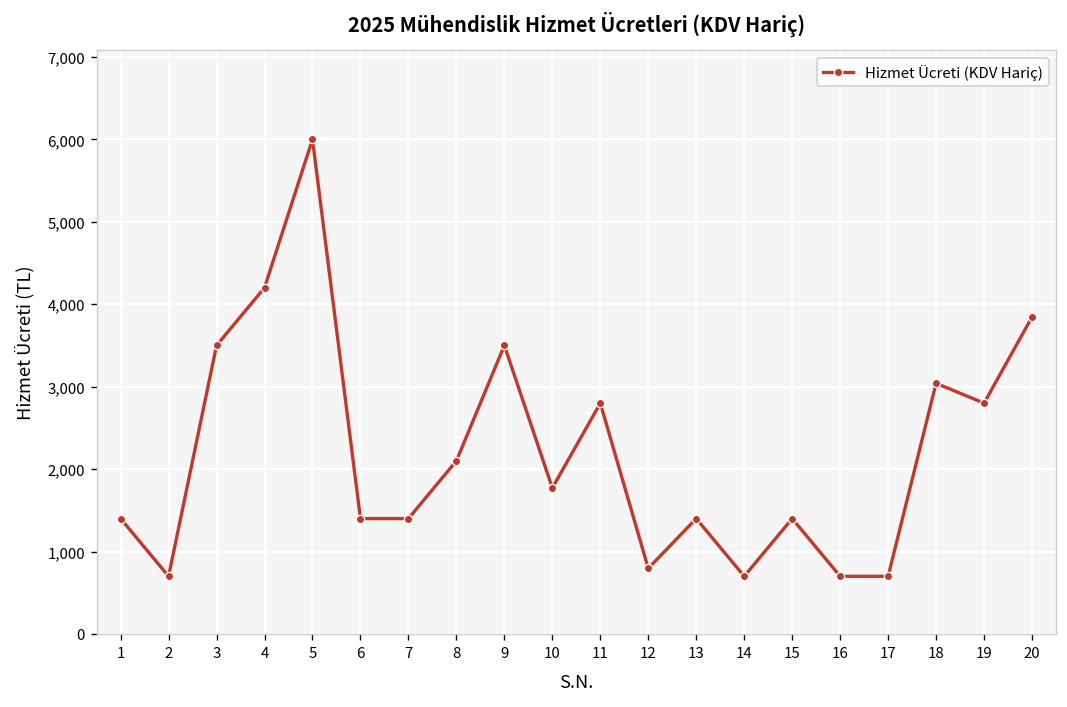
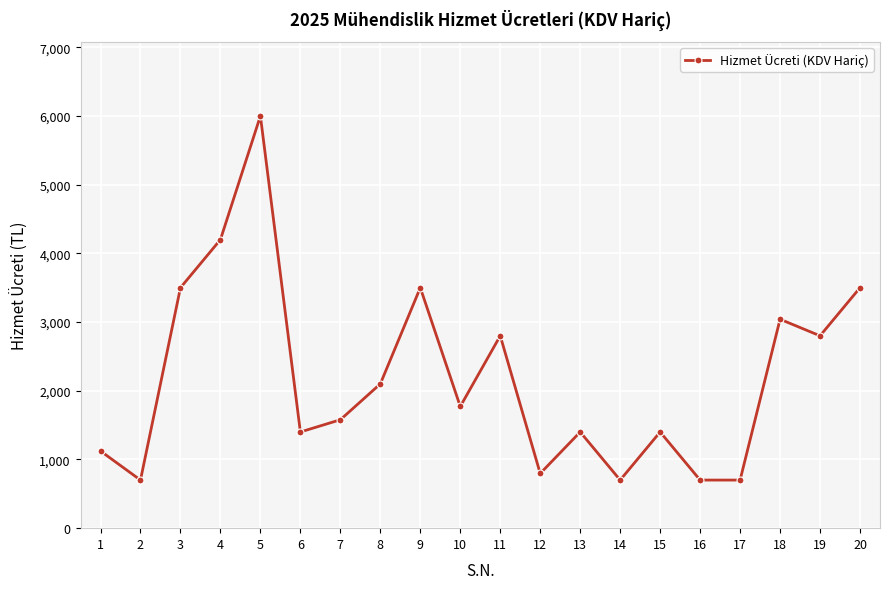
1: 1,400 -> 1,100
7: 1,400 -> 1,600
20: 3,800 -> 3,500
